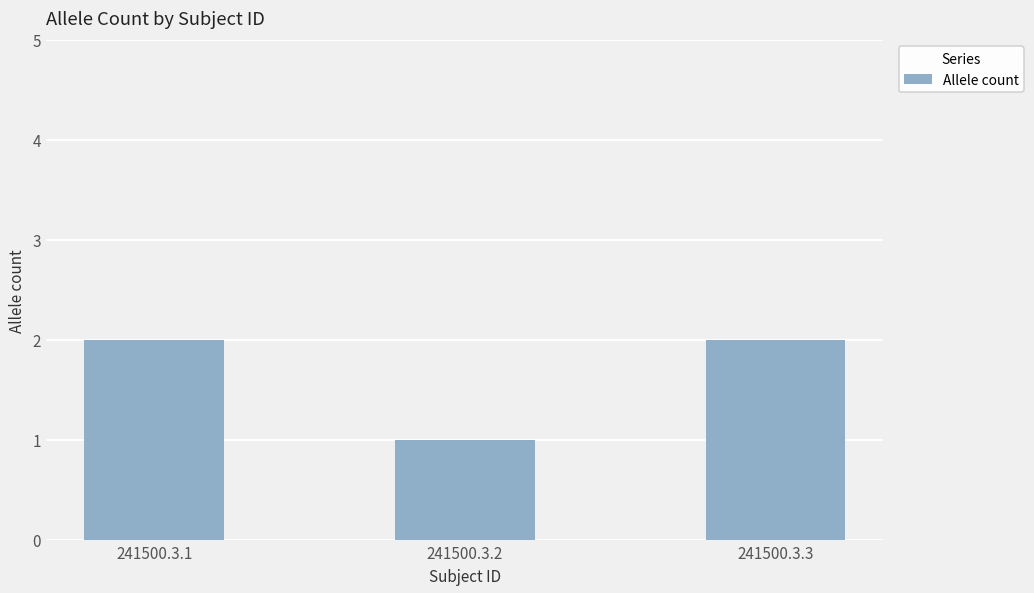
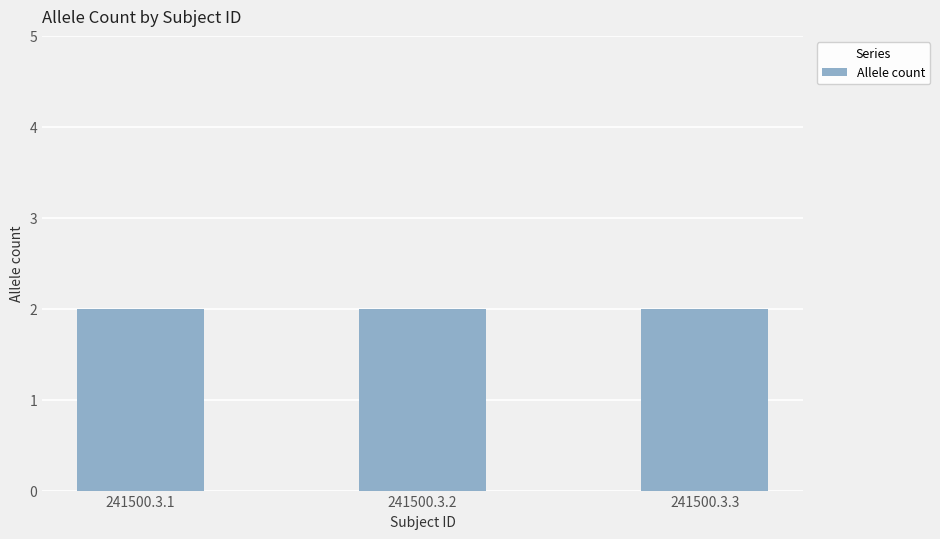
241500.3.2: 1 -> 2
